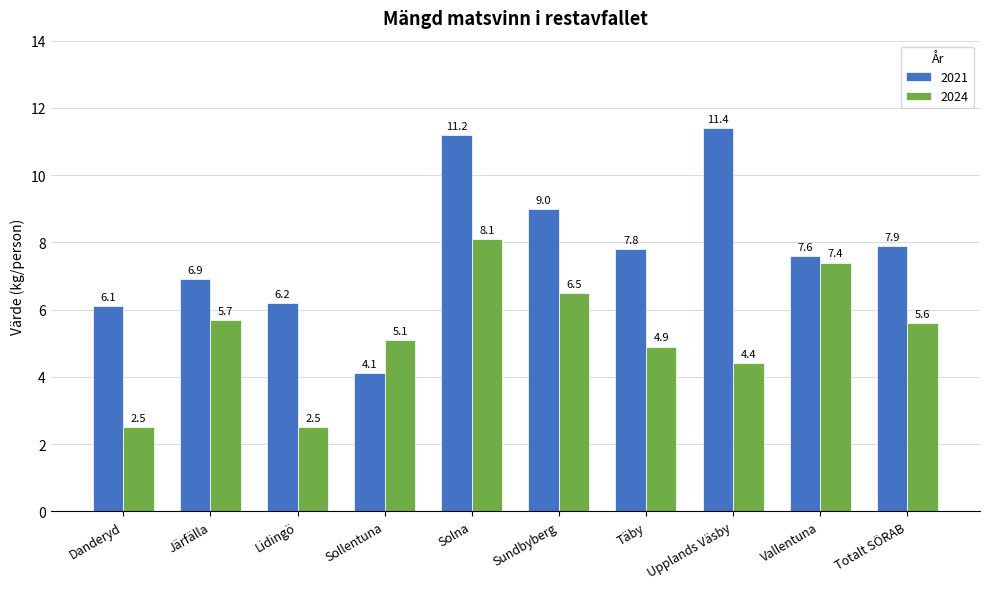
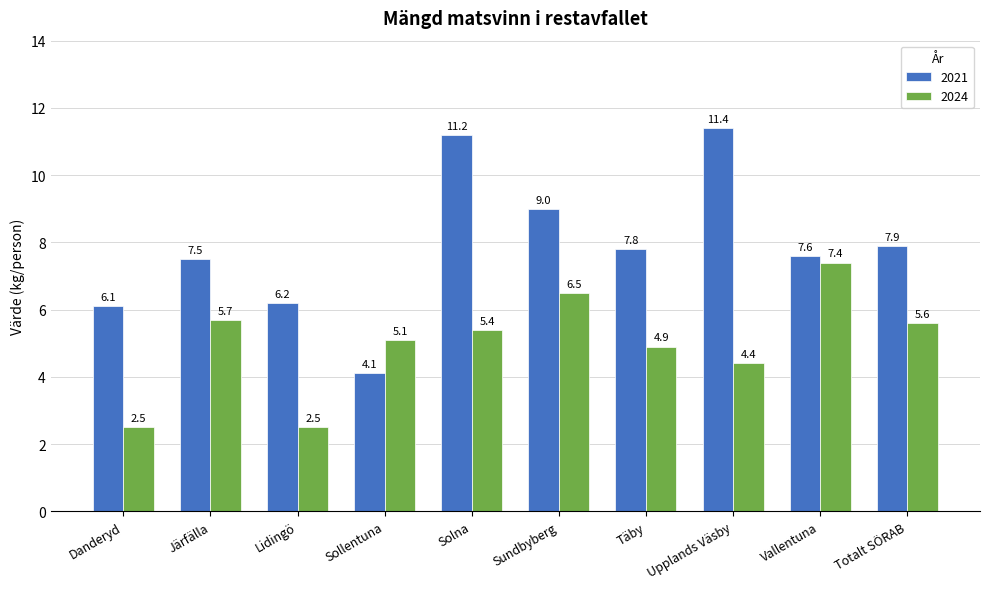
2021, Järfälla: 6.9 -> 7.5
2024, Solna: 8.1 -> 5.4
